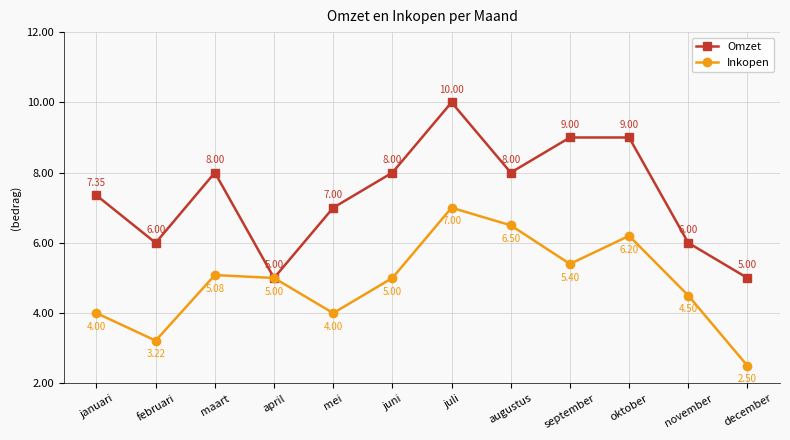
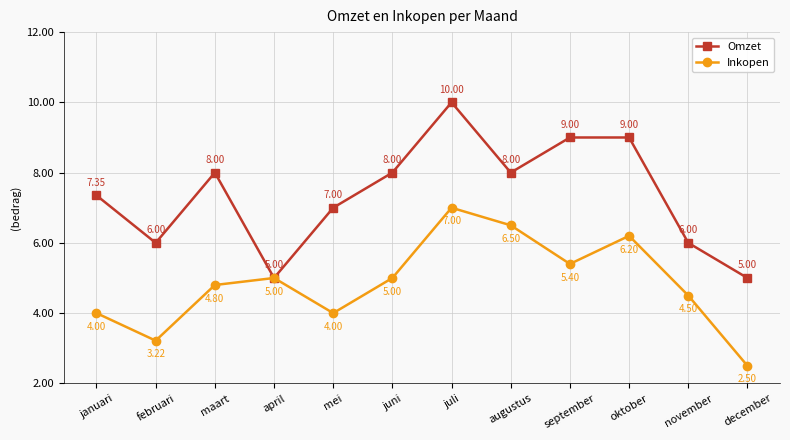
Inkopen, maart: 5.08 -> 4.80
